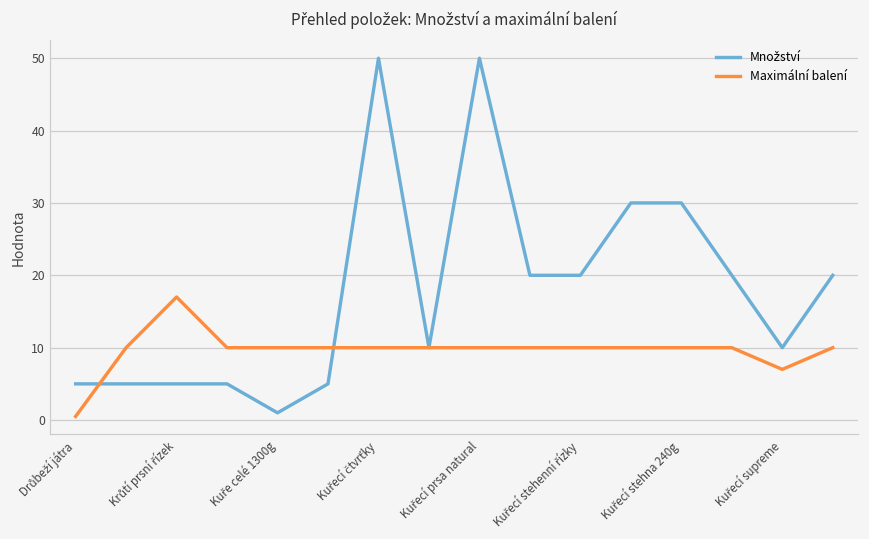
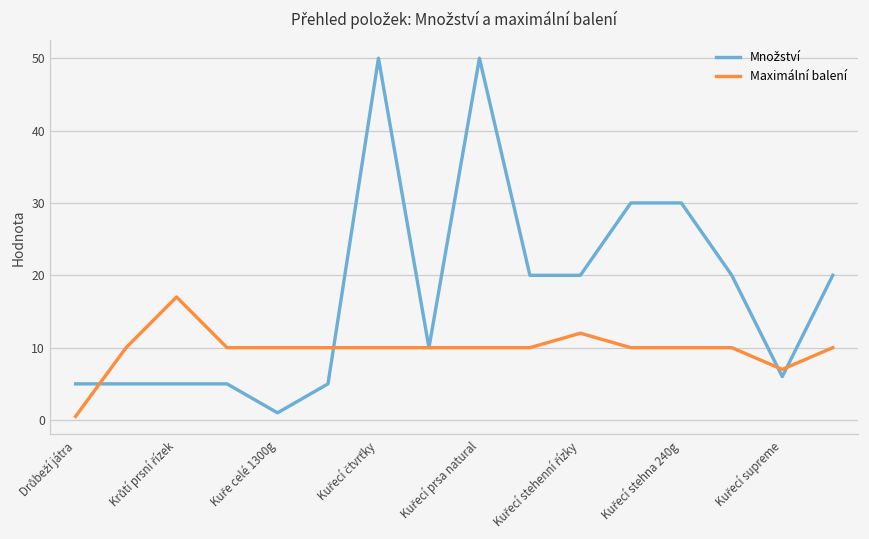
Maximální balení, Kuřecí stehenní řízky: 10 -> 12
Množství, Kuřecí supreme: 10 -> 6
